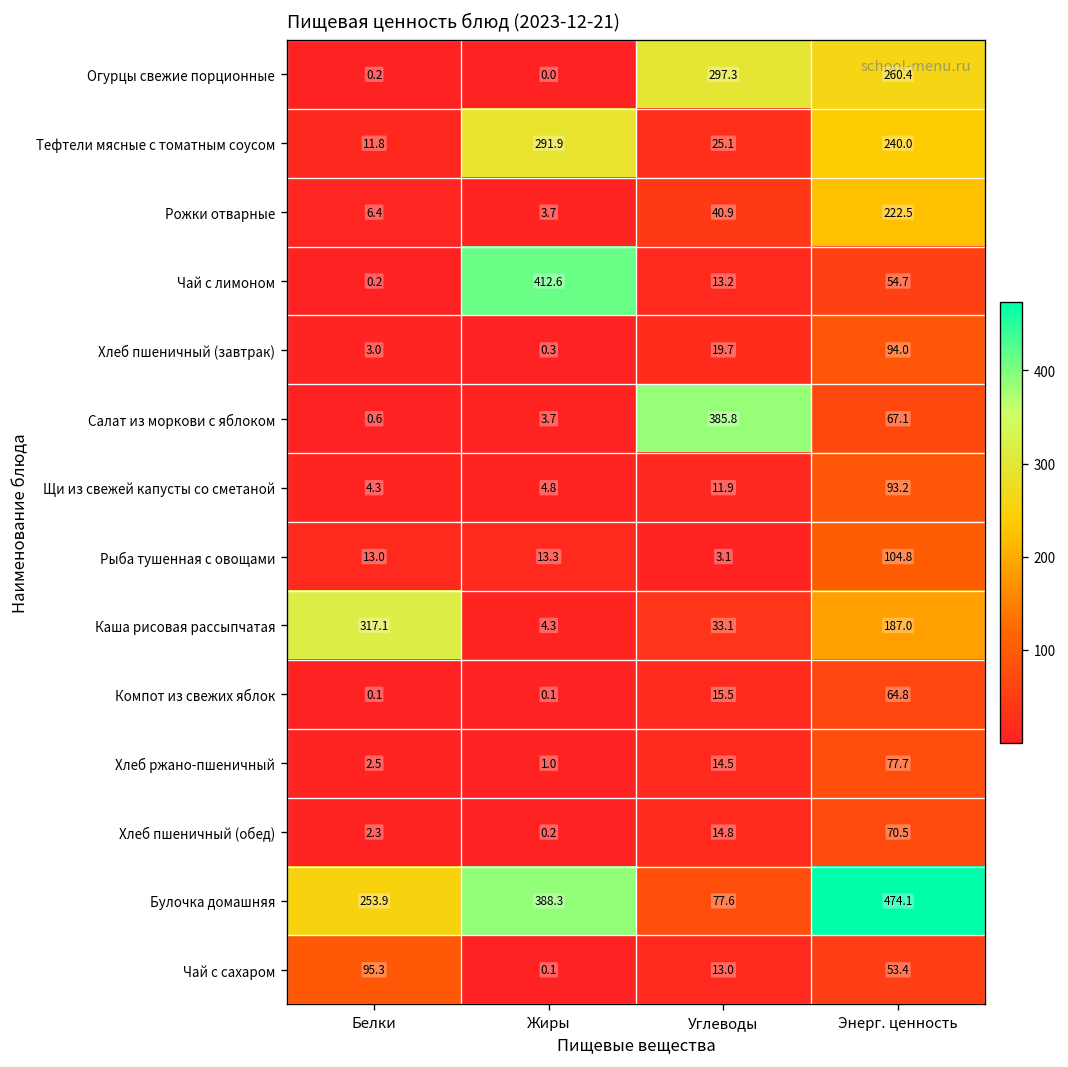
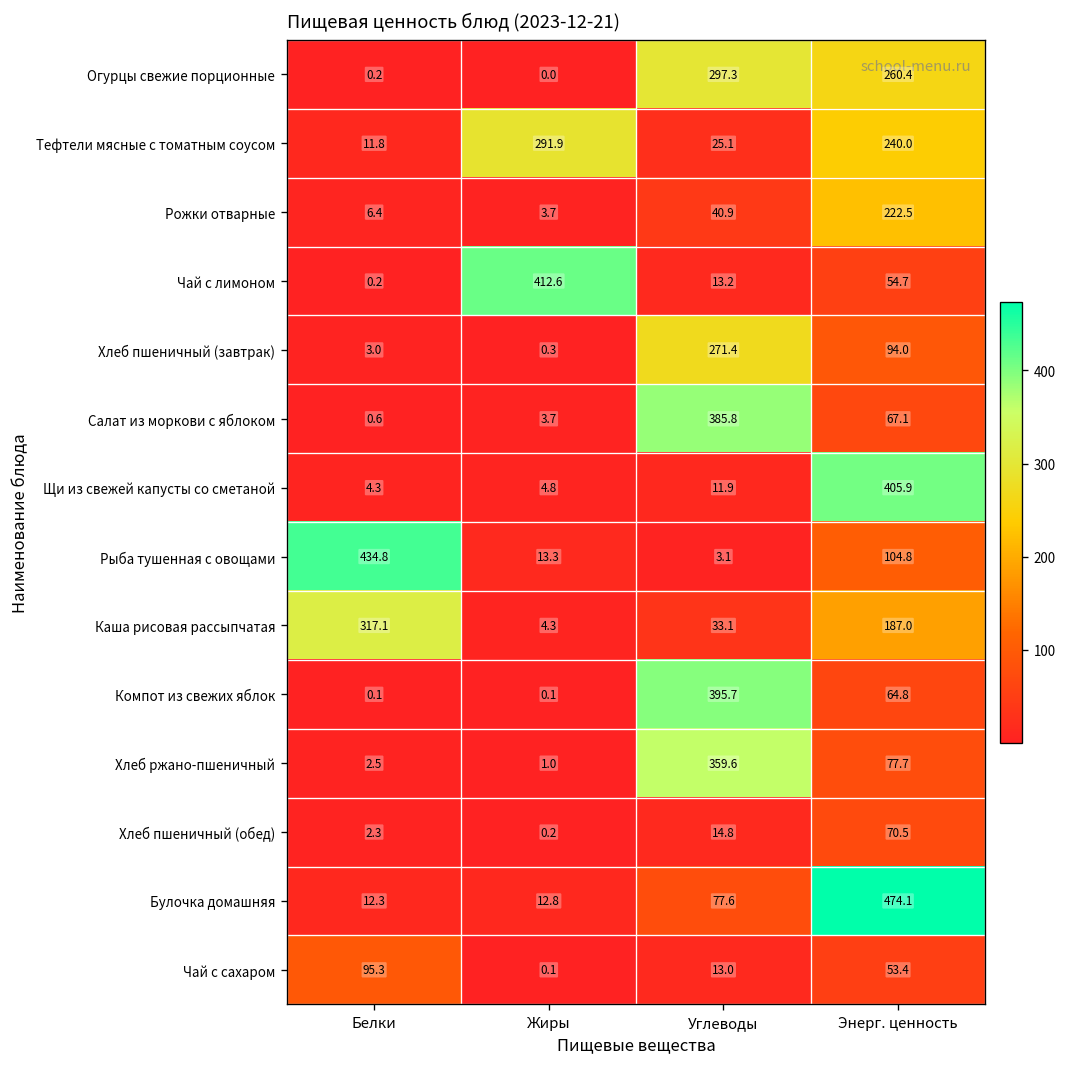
Хлеб пшеничный (завтрак), Углеводы: 19.7 -> 271.4
Щи из свежей капусты со сметаной, Энерг. ценность: 93.2 -> 405.9
Рыба тушенная с овощами, Белки: 13.0 -> 434.8
Компот из свежих яблок, Углеводы: 15.5 -> 395.7
Хлеб ржано-пшеничный, Углеводы: 14.5 -> 359.6
Булочка домашняя, Белки: 253.9 -> 12.3
Булочка домашняя, Жиры: 388.3 -> 12.8
